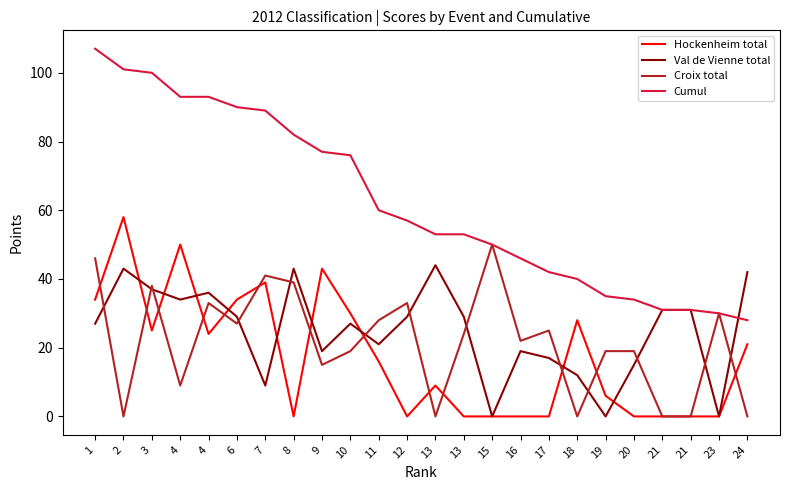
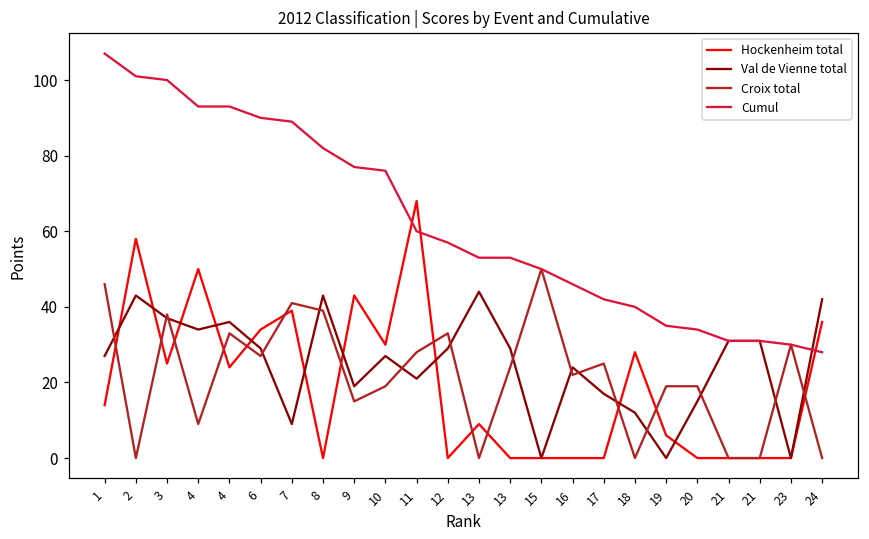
Hockenheim total, 1: 34 -> 14
Hockenheim total, 11: 16 -> 68
Val de Vienne total, 16: 19 -> 24
Hockenheim total, 24: 21 -> 36
